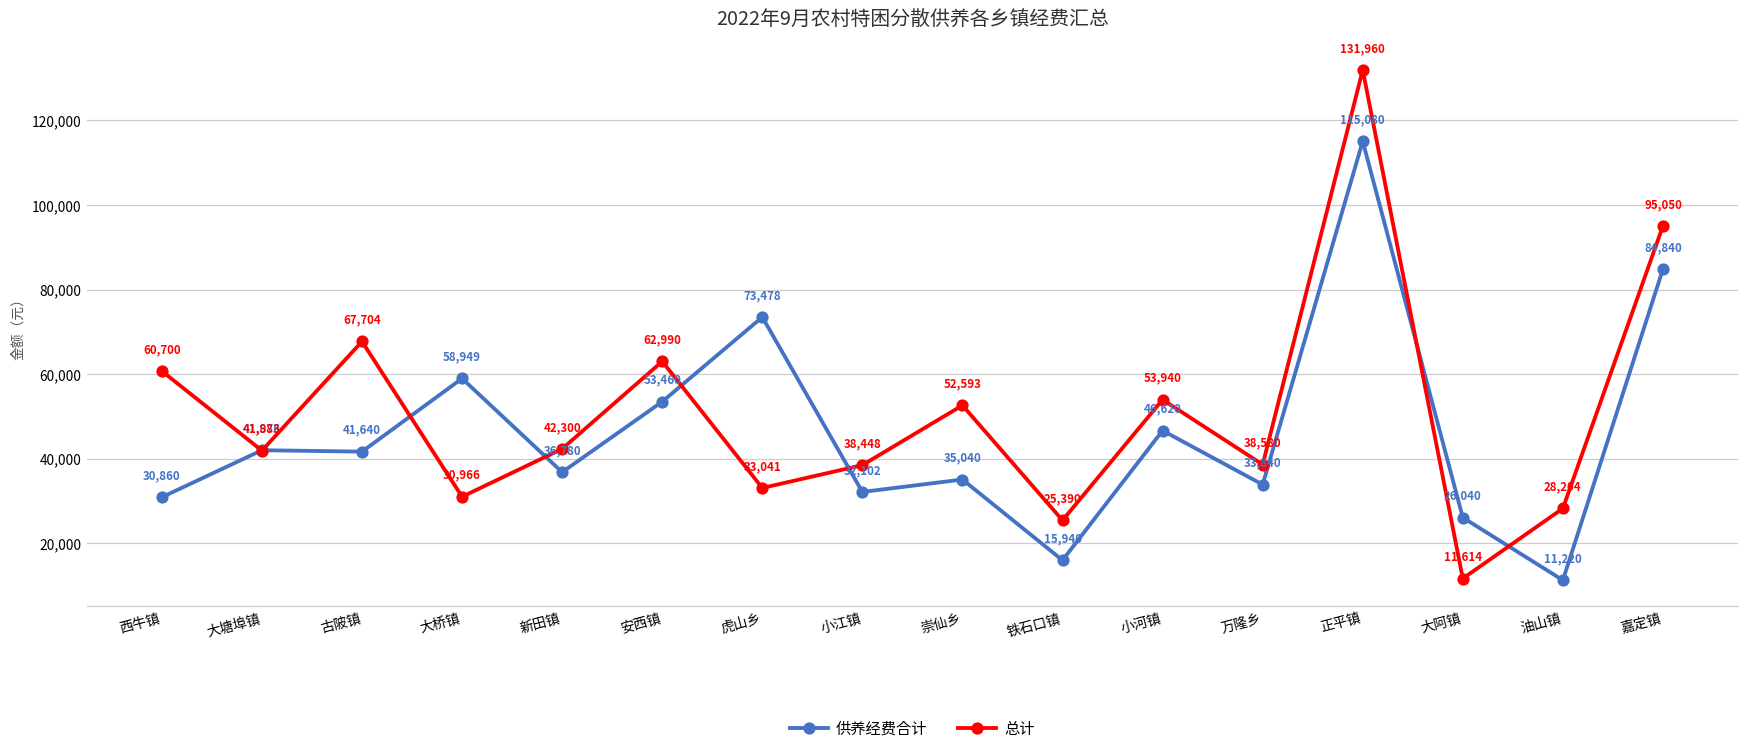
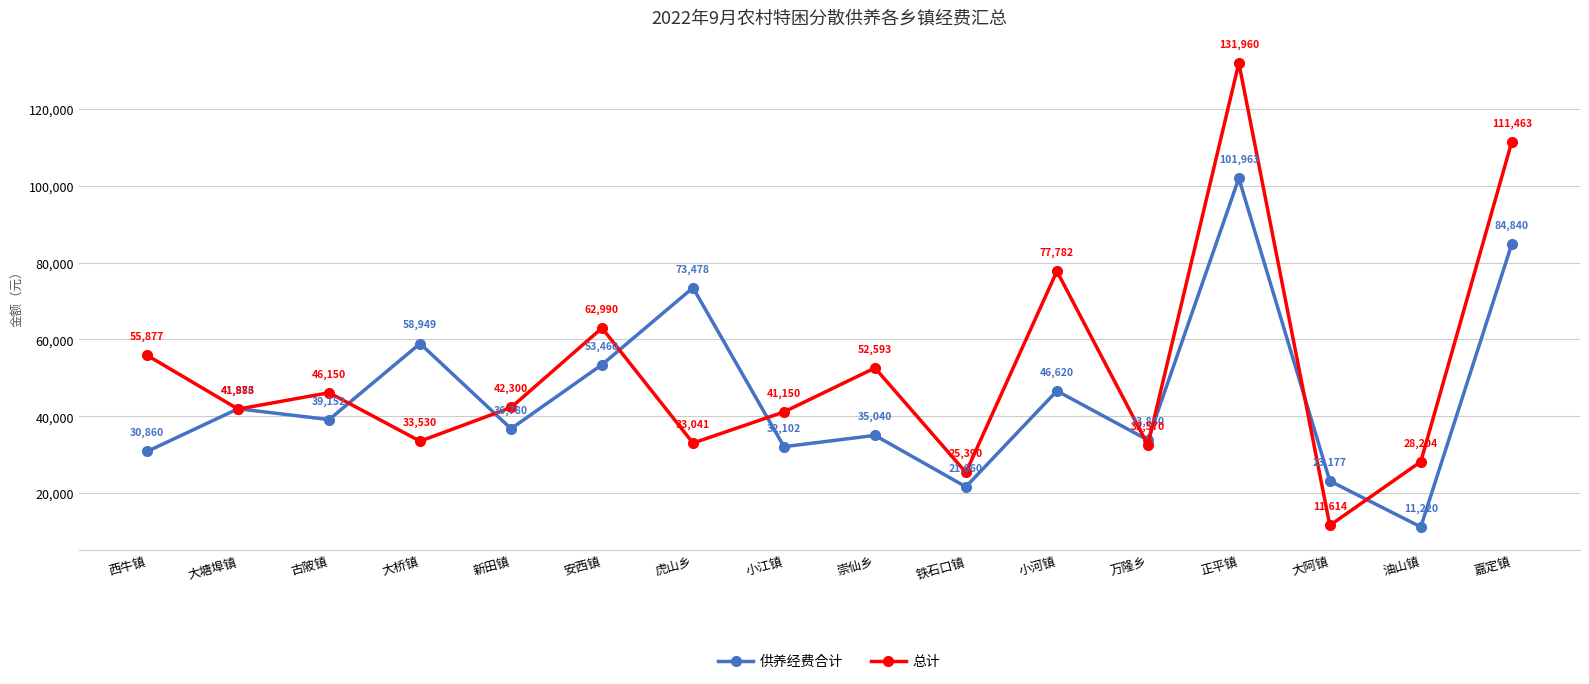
总计, 西牛镇: 60,700 -> 55,877
供养经费合计, 古陂镇: 41,640 -> 39,152
总计, 古陂镇: 67,704 -> 46,150
总计, 大桥镇: 30,966 -> 33,530
总计, 小江镇: 38,448 -> 41,150
供养经费合计, 铁石口镇: 15,940 -> 21,660
总计, 小河镇: 53,940 -> 77,782
总计, 万隆乡: 38,580 -> 32,570
供养经费合计, 正平镇: 115,080 -> 101,963
供养经费合计, 大阿镇: 26,040 -> 23,177
总计, 嘉定镇: 95,050 -> 111,463
